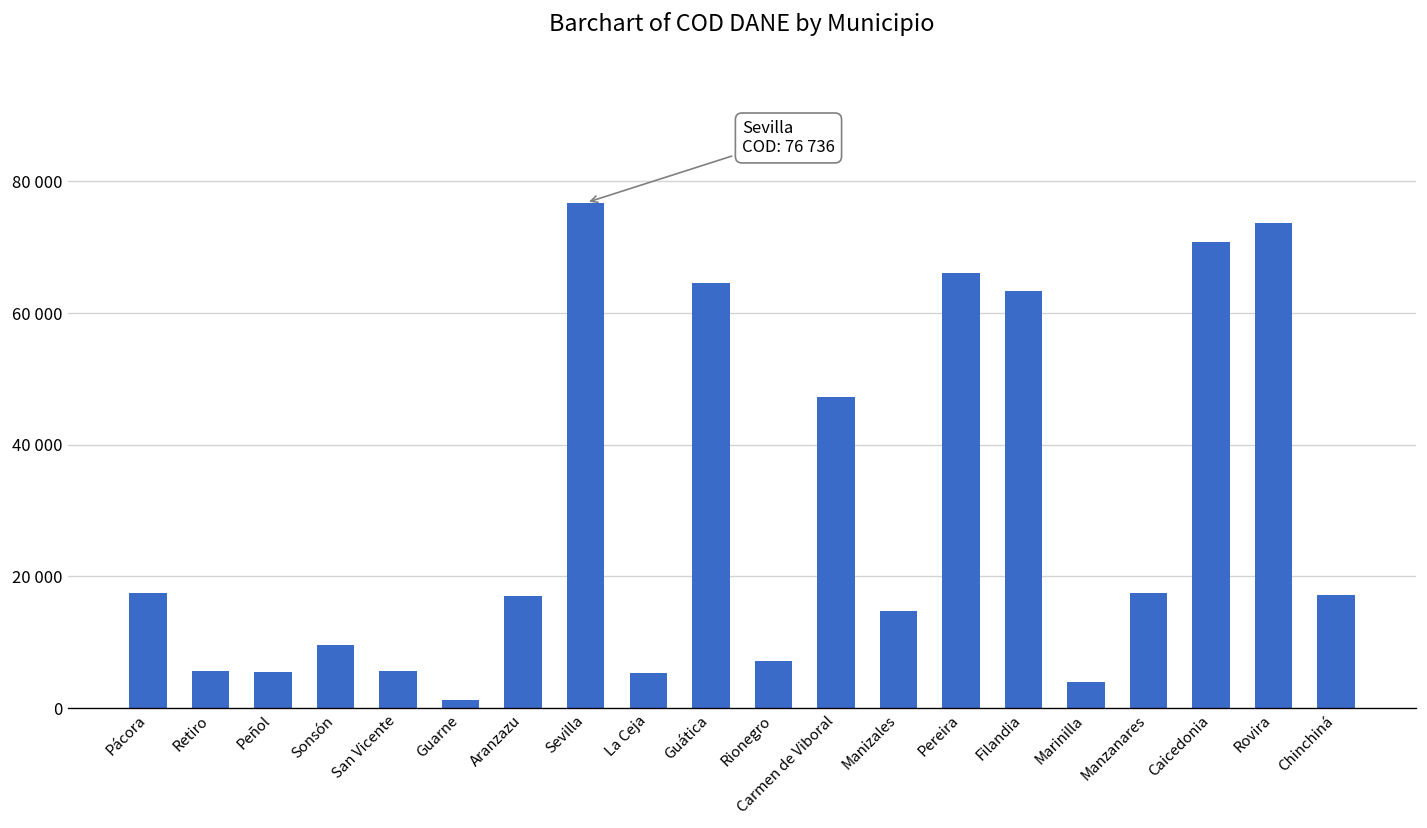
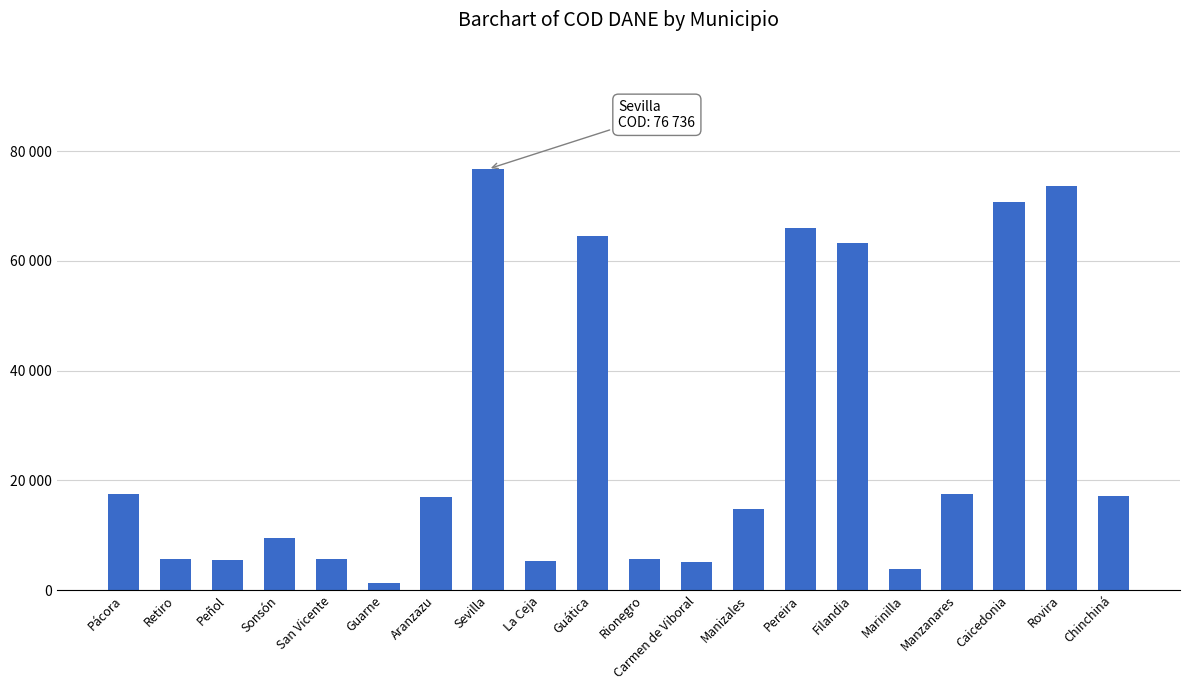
Rionegro: 7000 -> 6000
Carmen de Viboral: 47000 -> 5000
